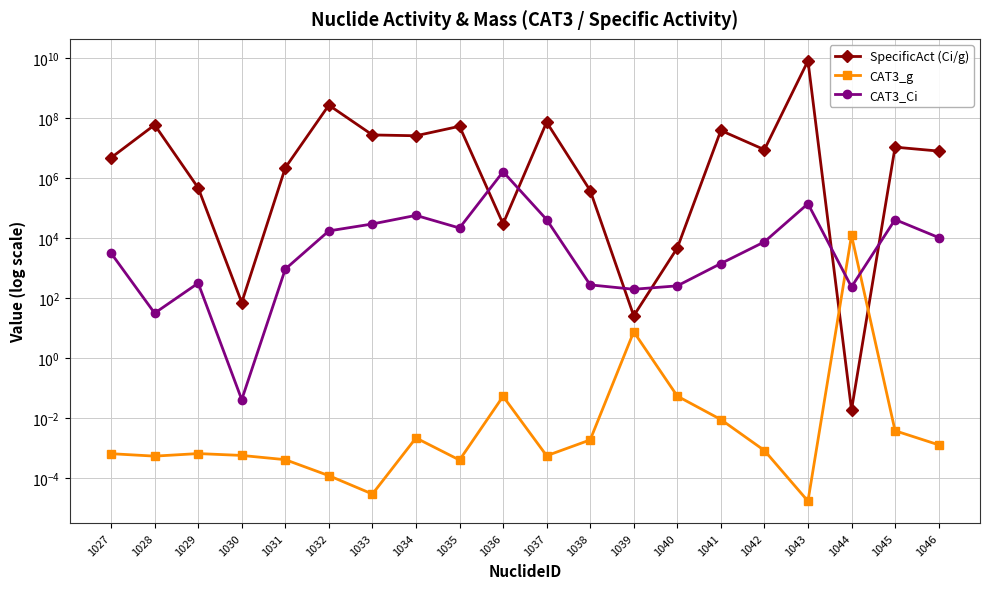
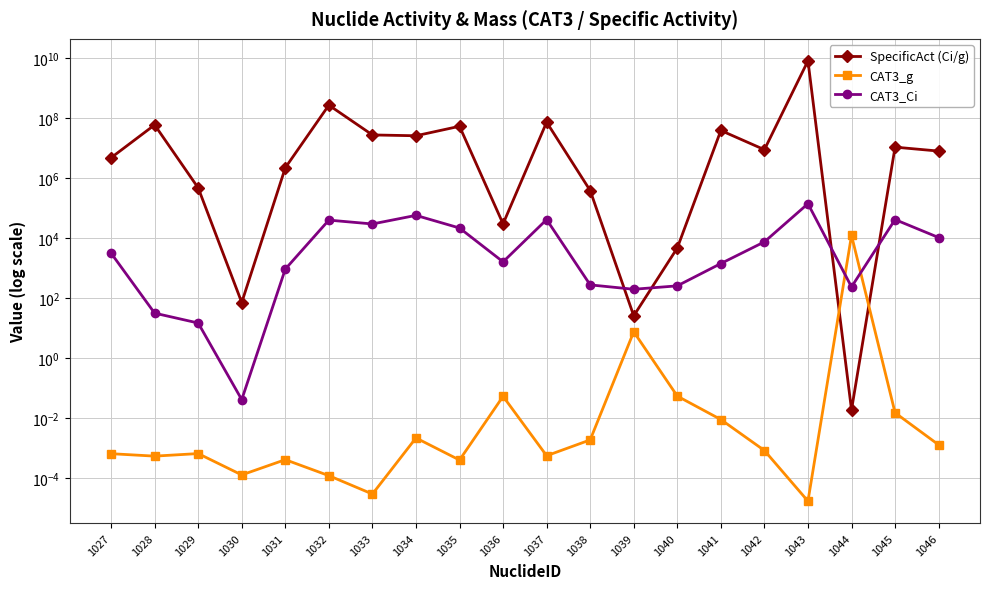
CAT3_Ci, 1029: 300 -> 20
CAT3_g, 1030: 0.0006 -> 0.00013
CAT3_Ci, 1032: 20000 -> 40000
CAT3_Ci, 1036: 2000000 -> 2000
CAT3_g, 1045: 0.004 -> 0.02
